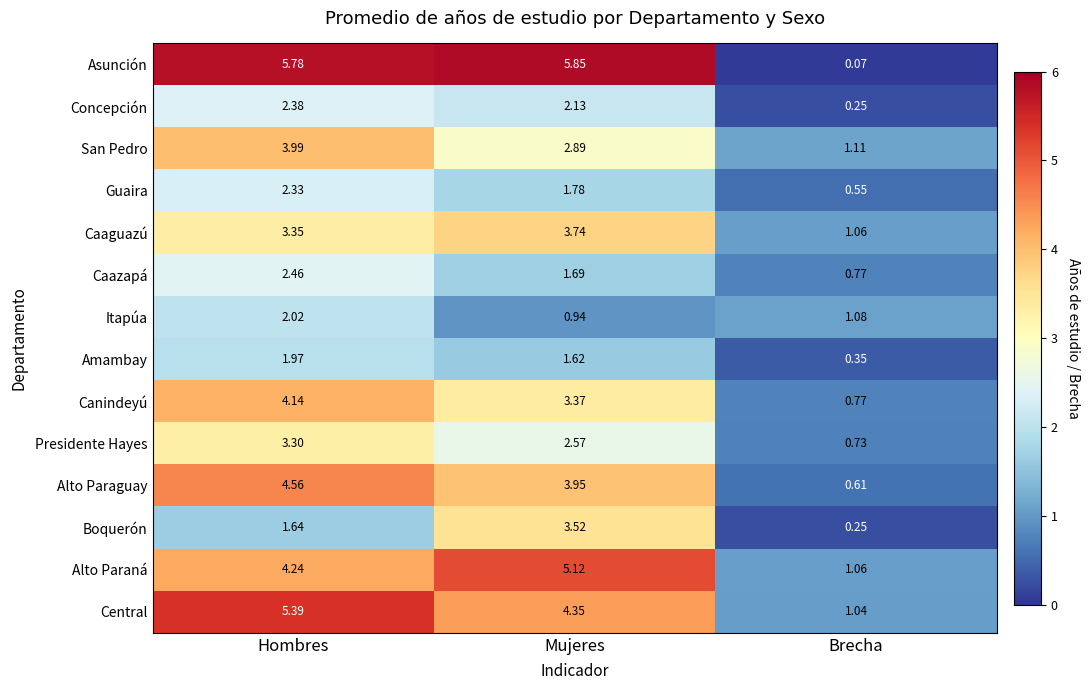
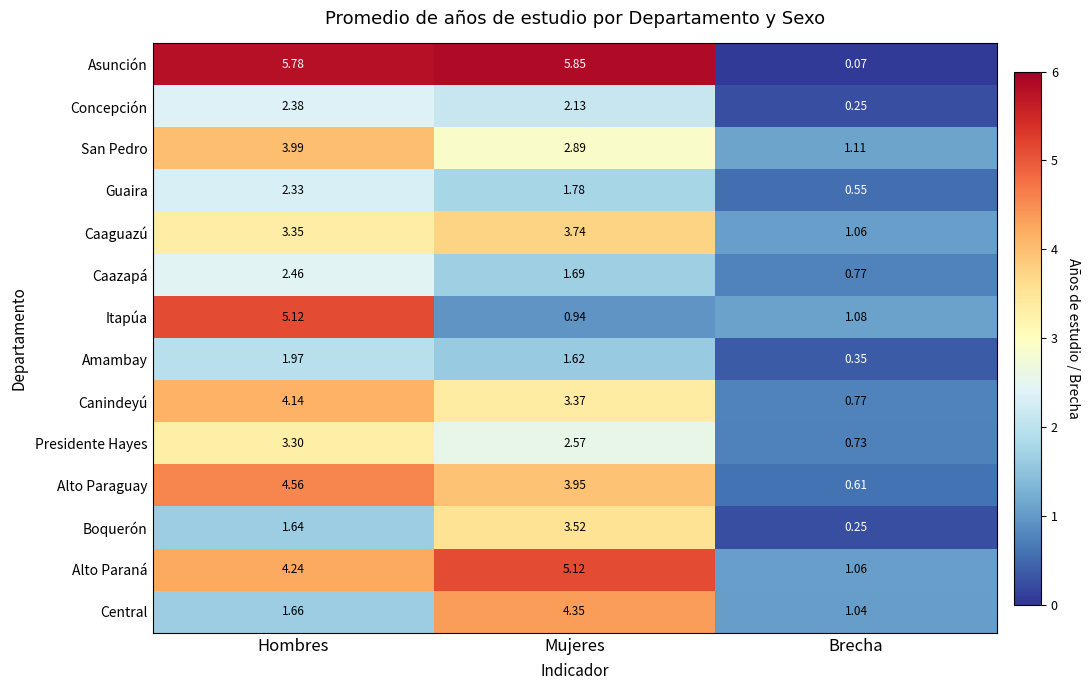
Itapúa, Hombres: 2.02 -> 5.12
Central, Hombres: 5.39 -> 1.66
